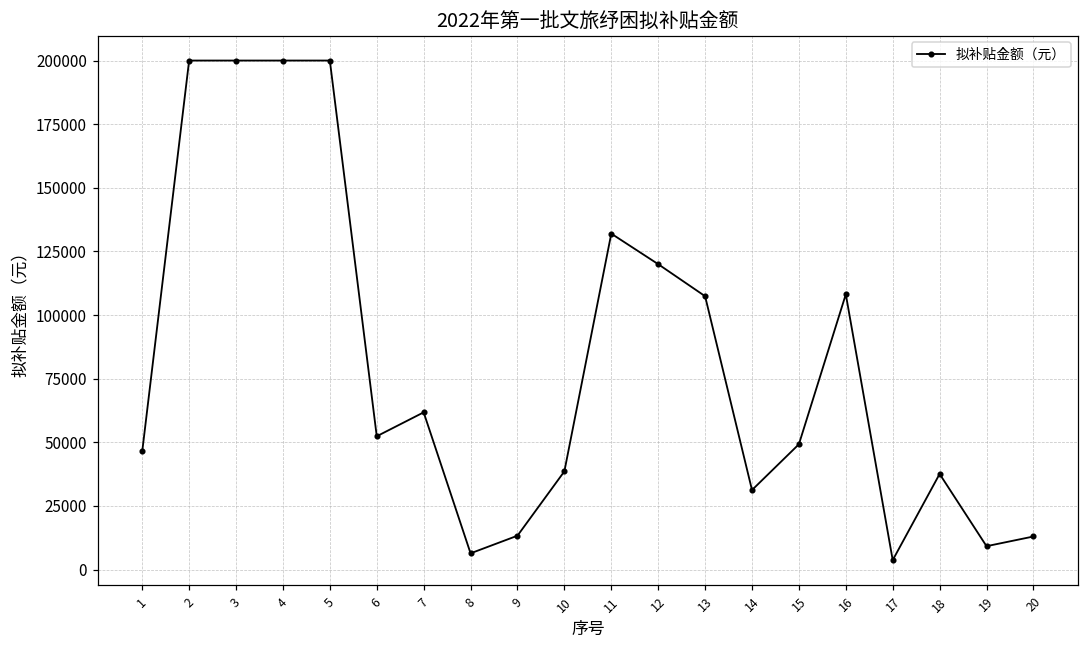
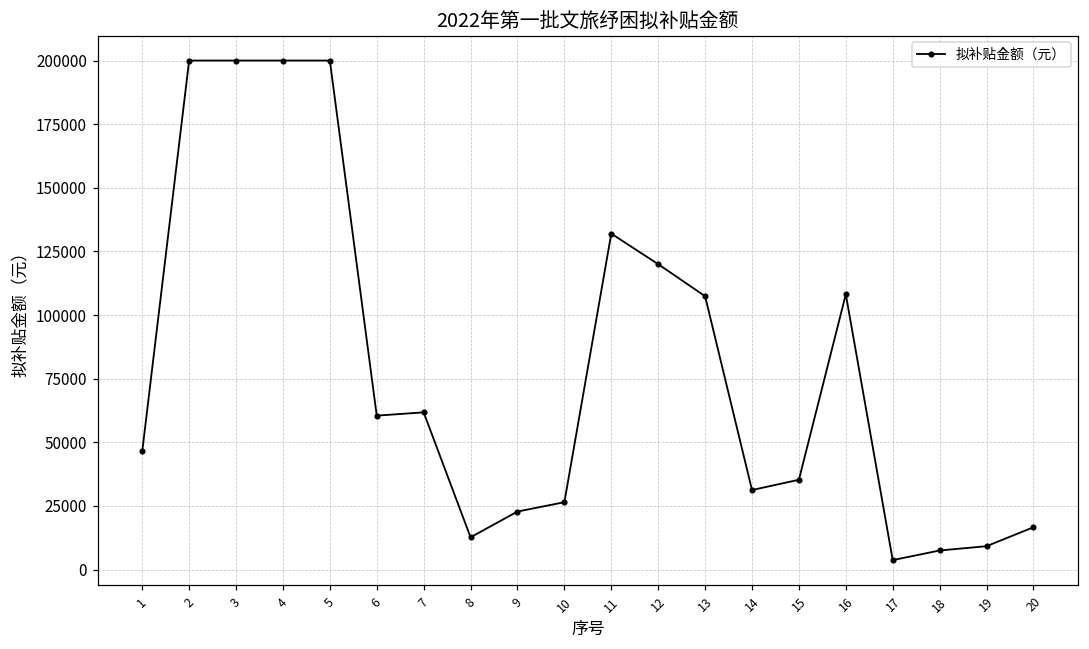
6: 52000 -> 60000
8: 6000 -> 13000
9: 13000 -> 23000
10: 39000 -> 26000
15: 49000 -> 35000
18: 38000 -> 8000
20: 13000 -> 17000
